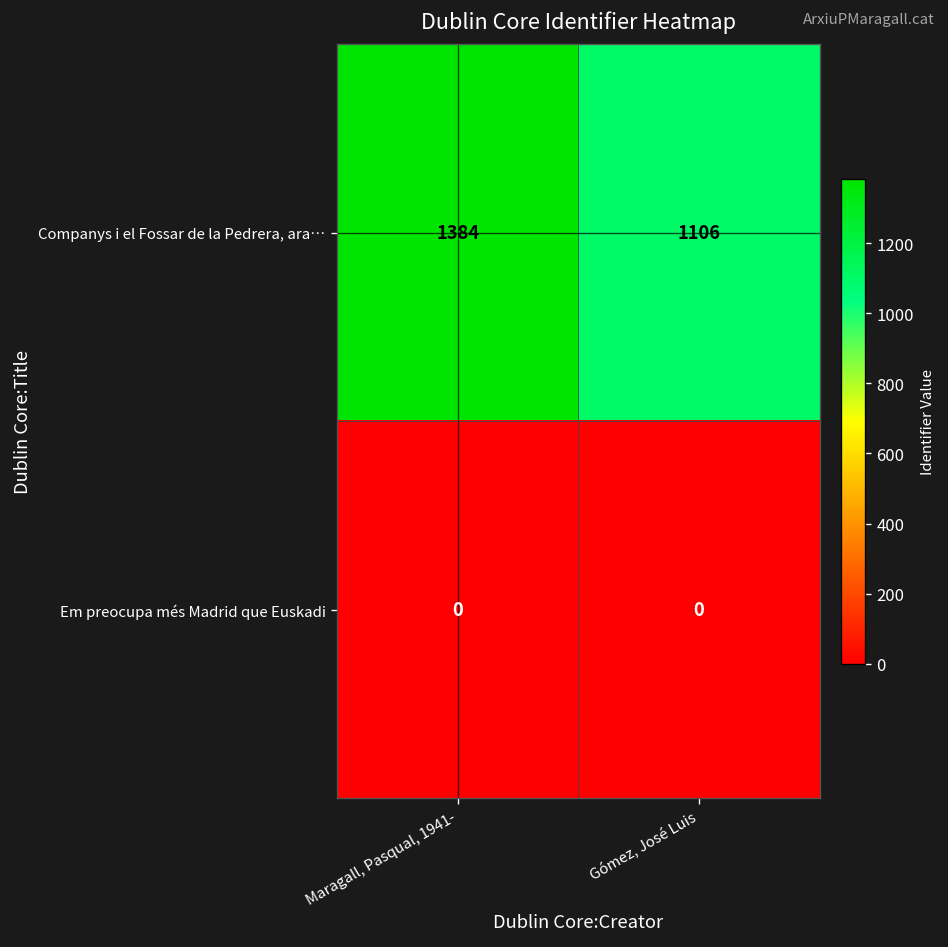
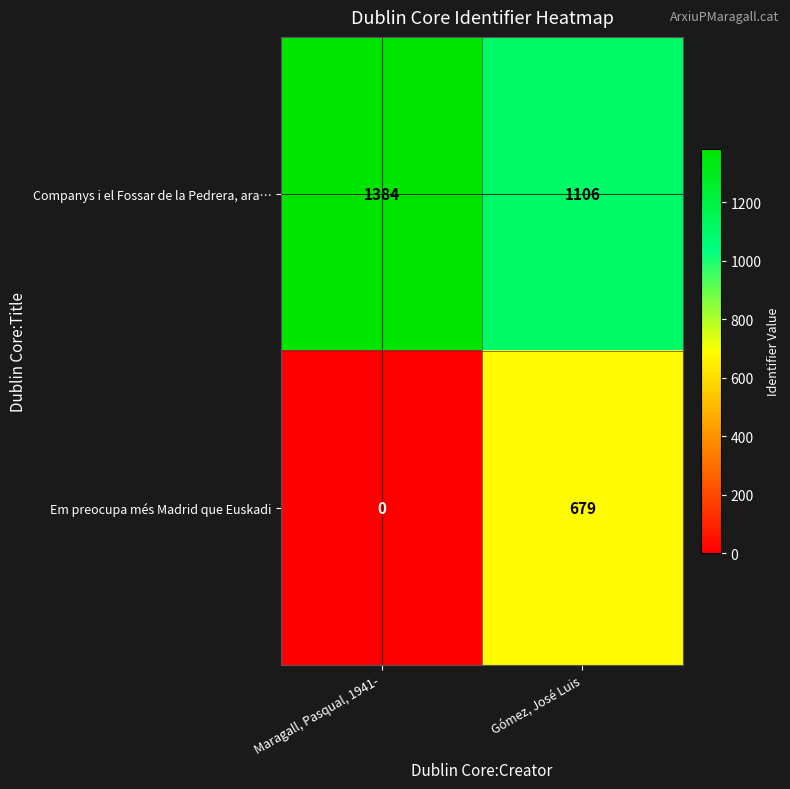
Em preocupa més Madrid que Euskadi, Gómez, José Luis: 0 -> 679
